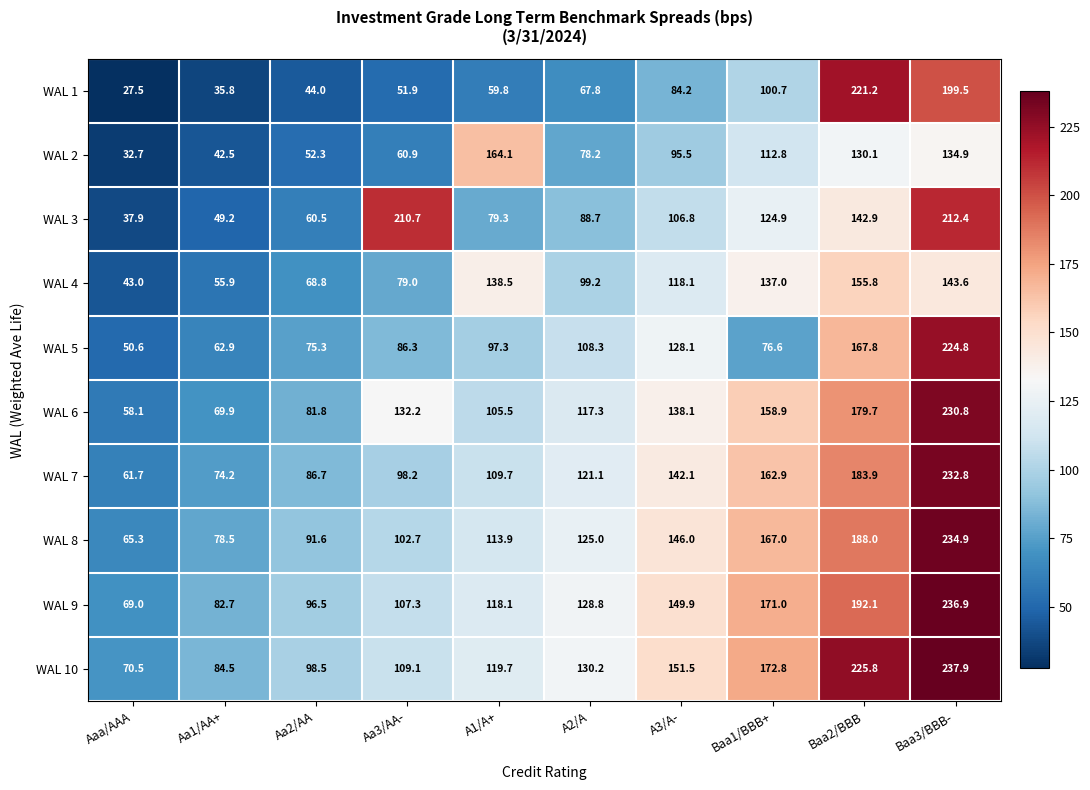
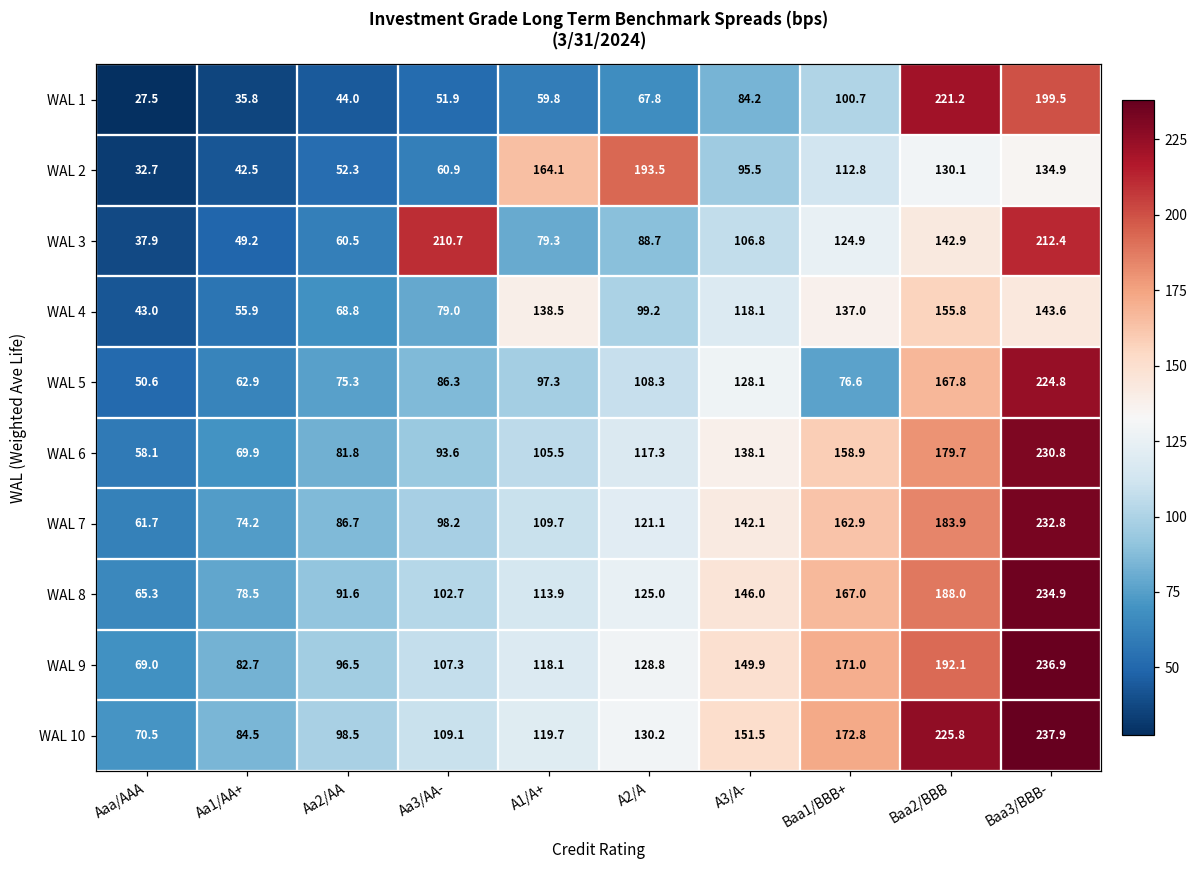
WAL 2, A2/A: 78.2 -> 193.5
WAL 6, Aa3/AA-: 132.2 -> 93.6
